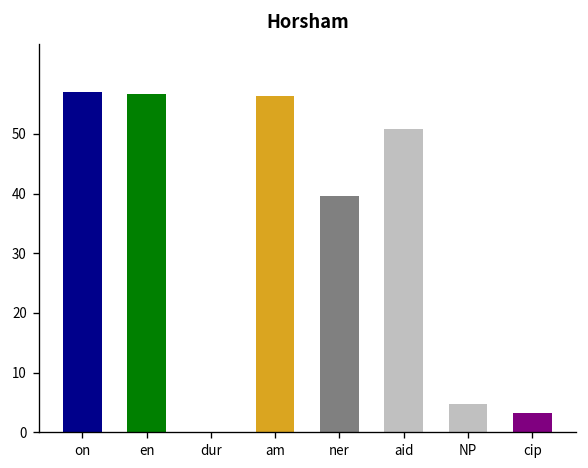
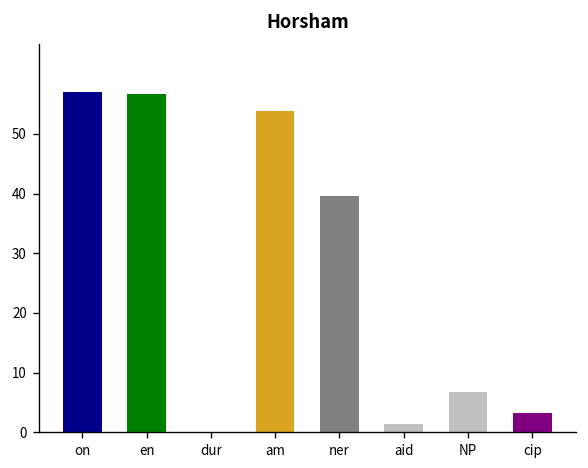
am: 56 -> 54
aid: 51 -> 1
NP: 5 -> 7
